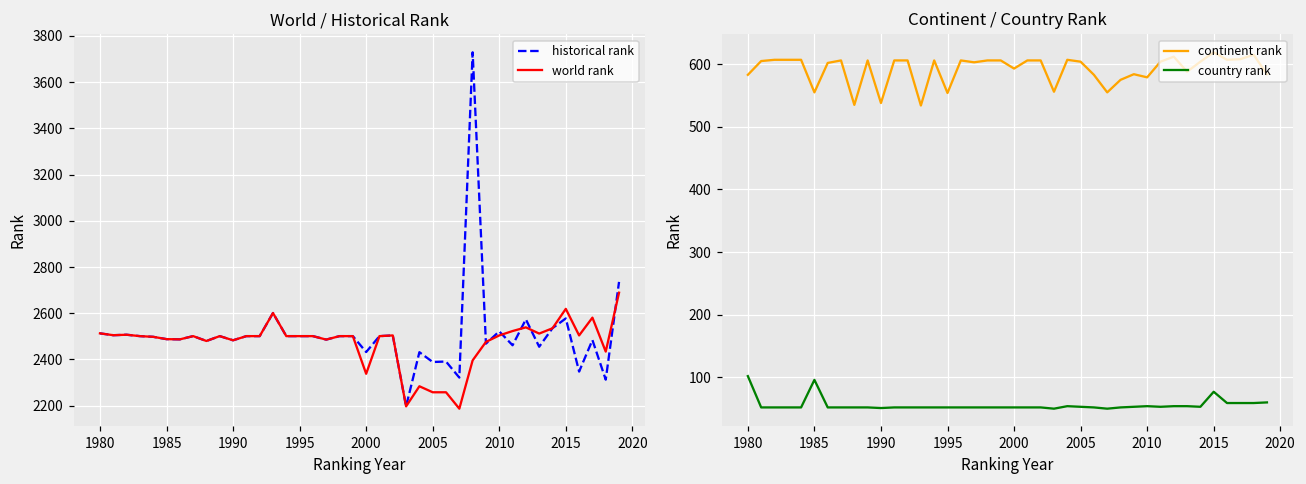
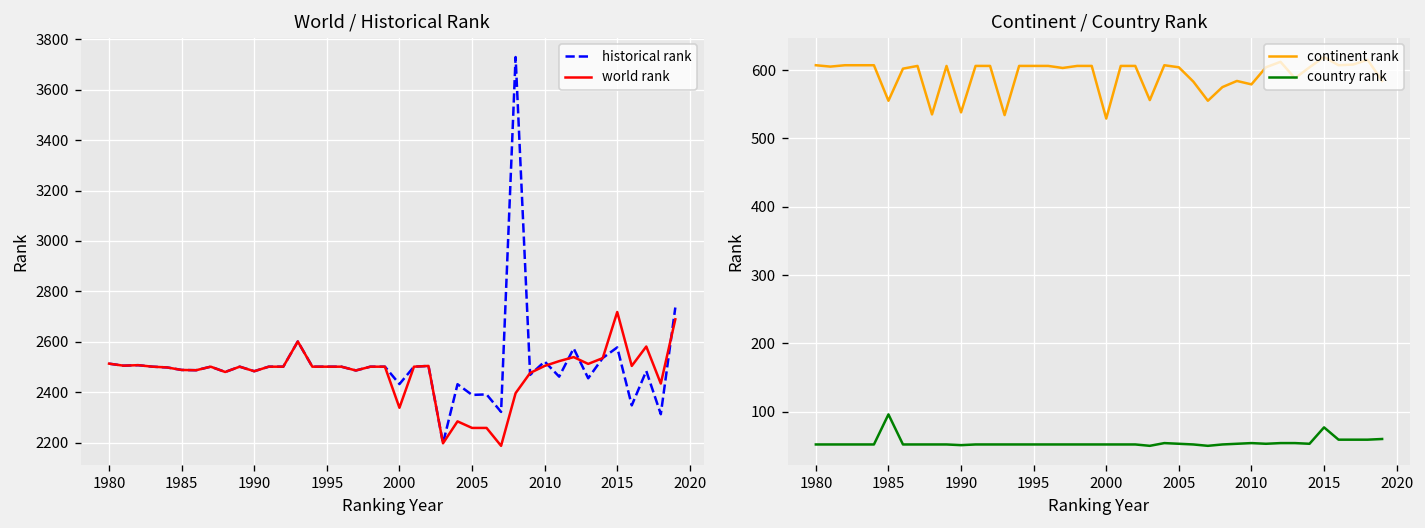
World / Historical Rank, world rank, 2015: 2620 -> 2720
Continent / Country Rank, continent rank, 1980: 580 -> 610
Continent / Country Rank, country rank, 1980: 100 -> 50
Continent / Country Rank, continent rank, 1995: 550 -> 610
Continent / Country Rank, continent rank, 2000: 590 -> 530
